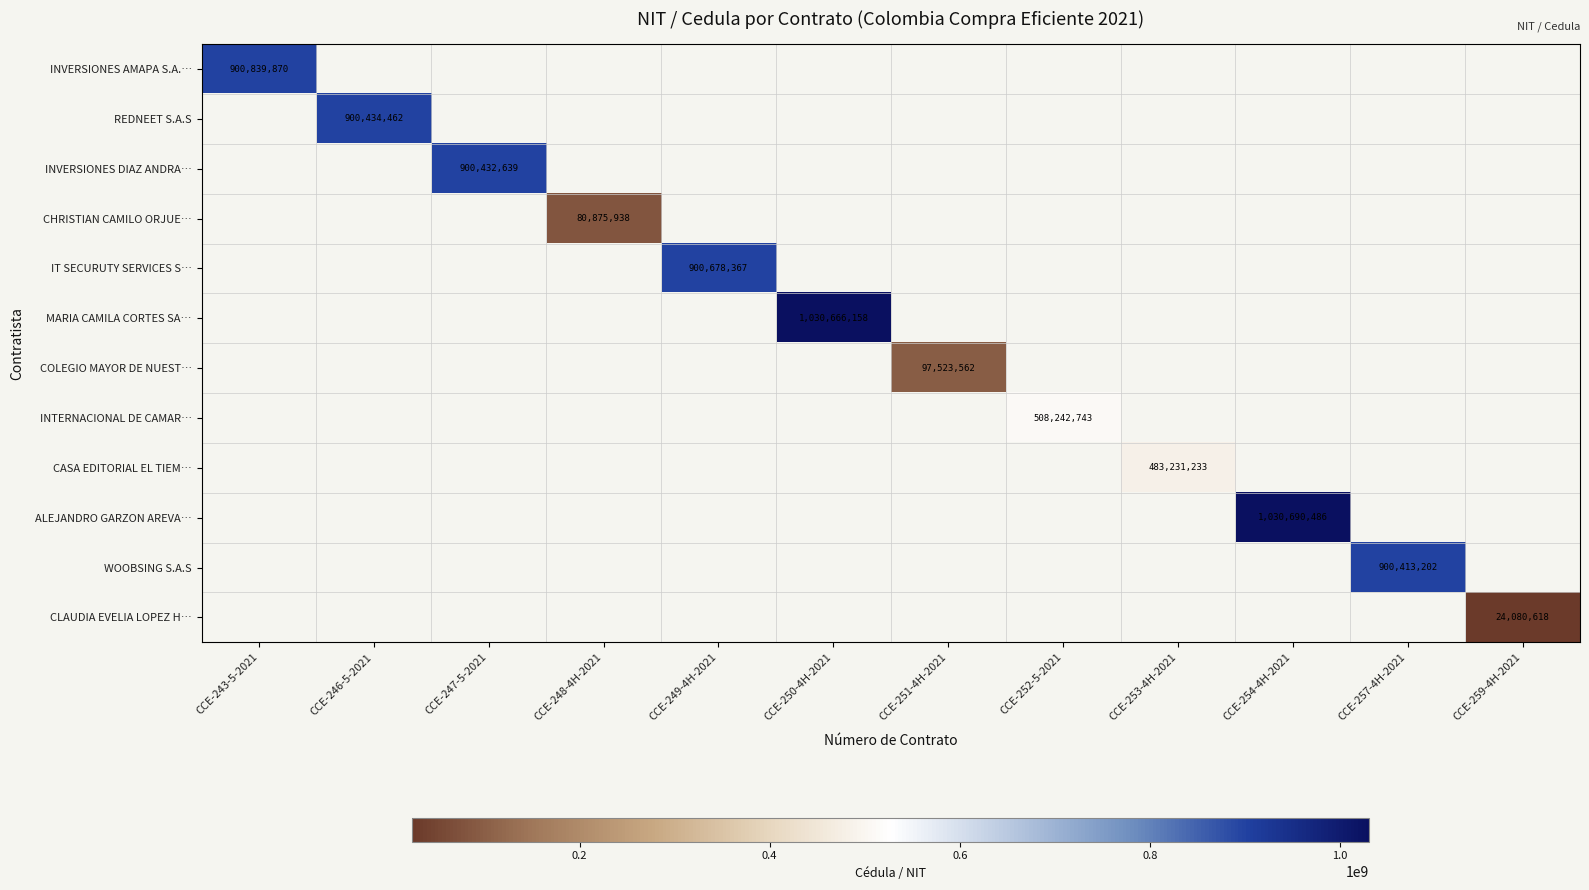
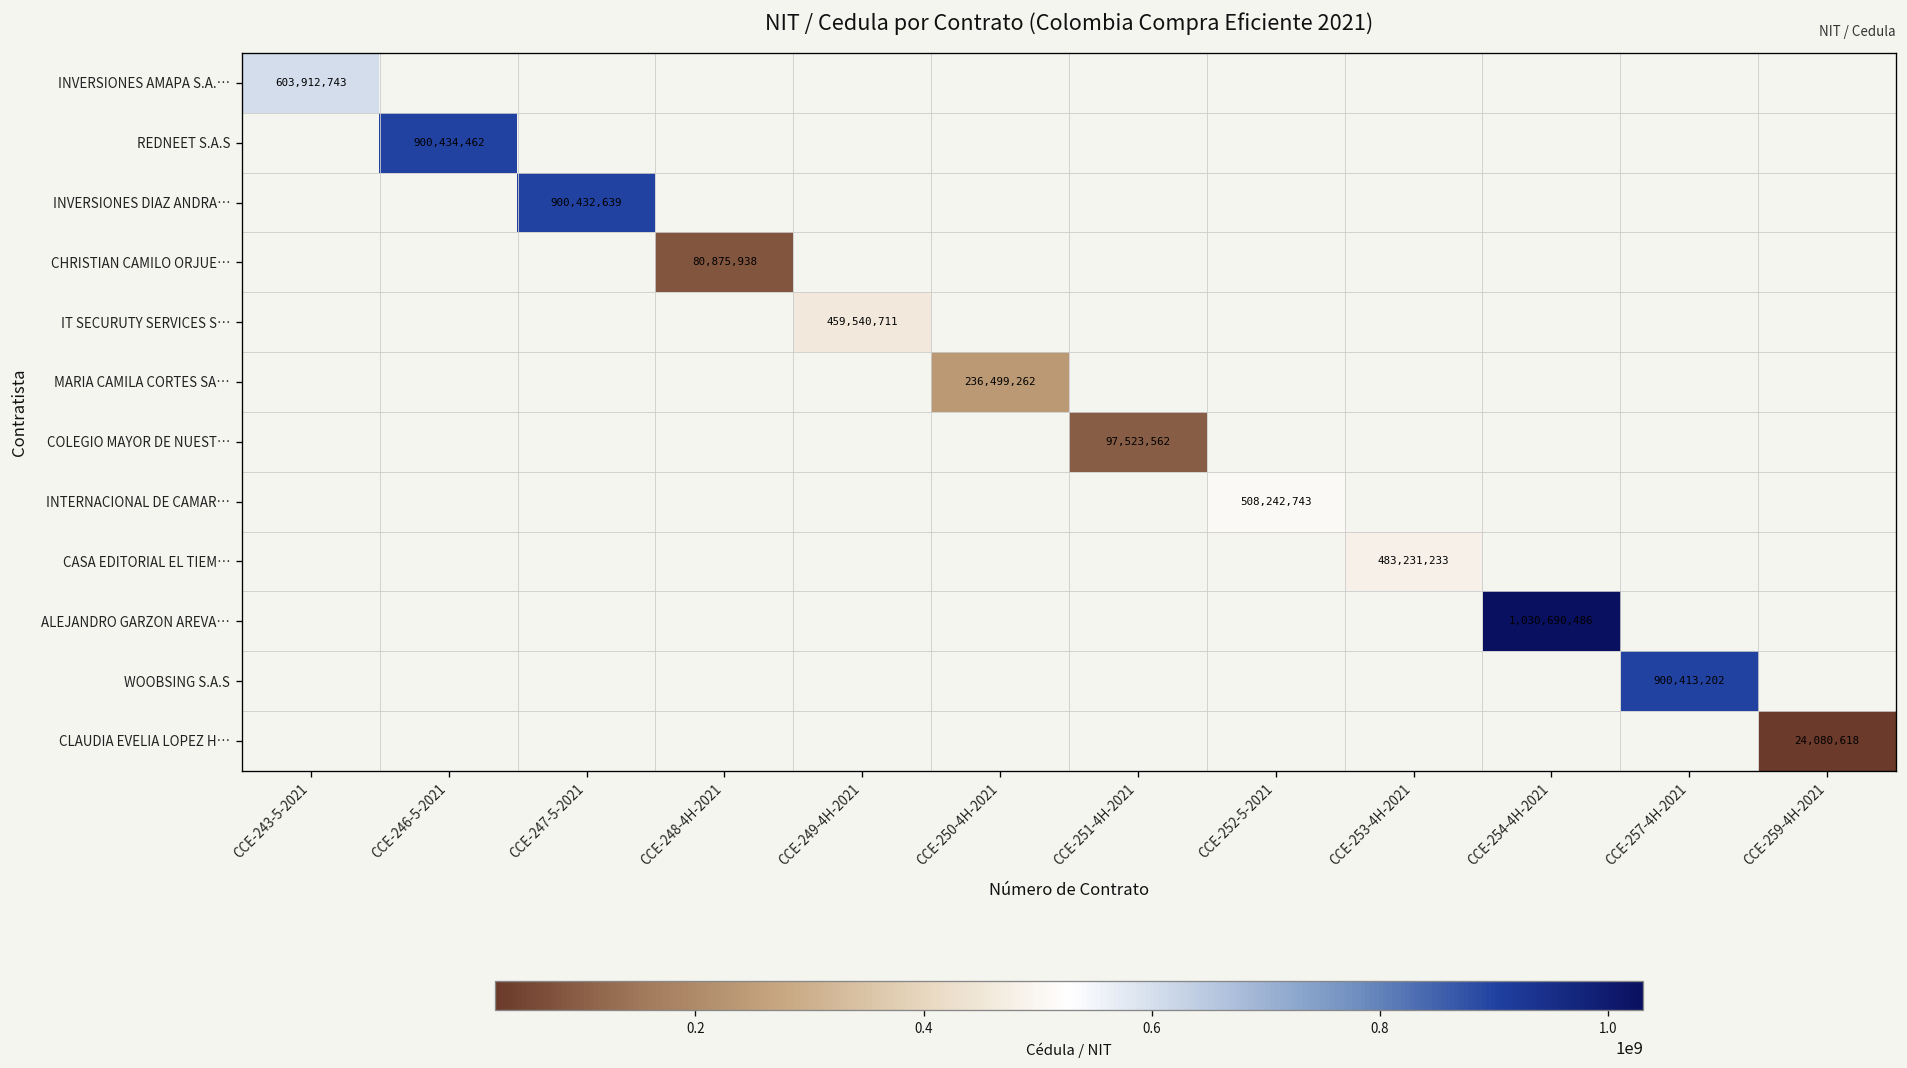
INVERSIONES AMAPA S.A.…, CCE-243-5-2021: 900,839,870 -> 603,912,743
IT SECURUTY SERVICES S…, CCE-249-4H-2021: 900,678,367 -> 459,540,711
MARIA CAMILA CORTES SA…, CCE-250-4H-2021: 1,030,666,158 -> 236,499,262
